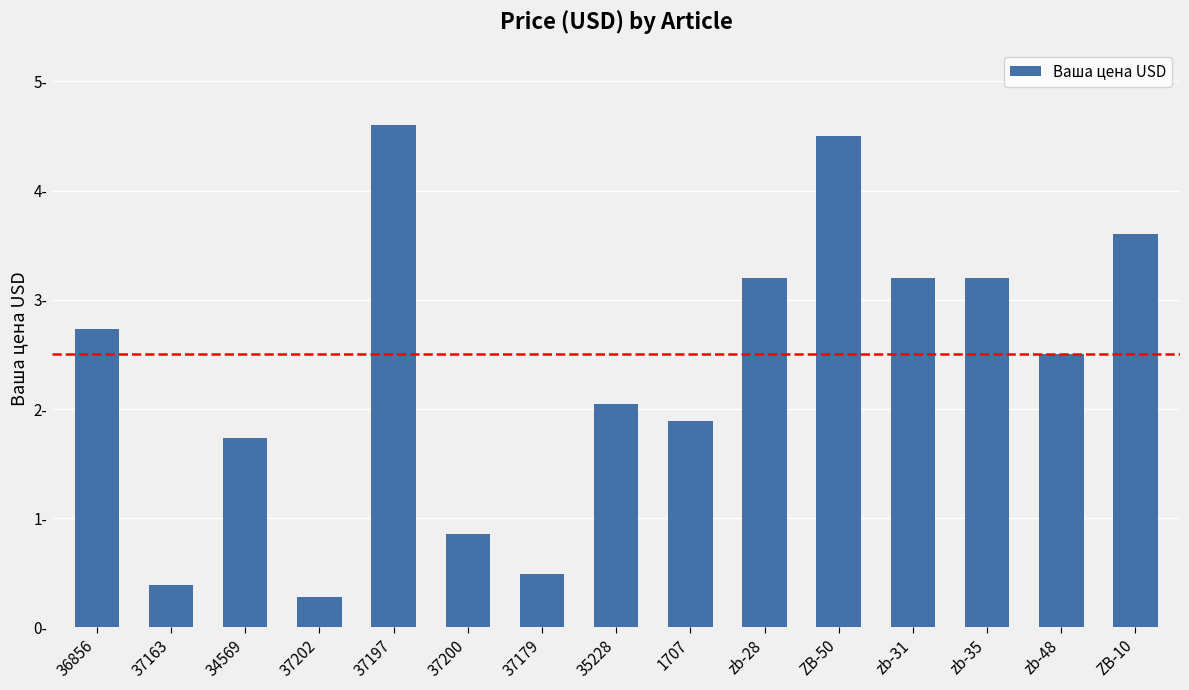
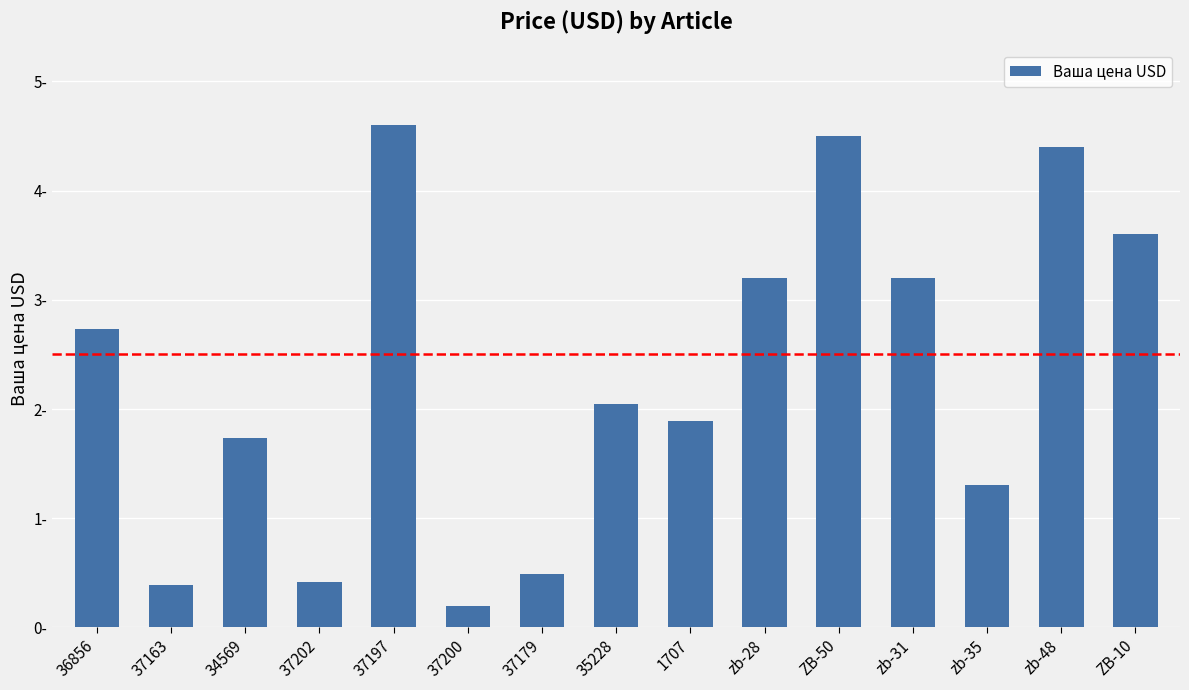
37202: 0.28- -> 0.42-
37200: 0.86- -> 0.20-
zb-35: 3.2- -> 1.3-
zb-48: 2.5- -> 4.4-
